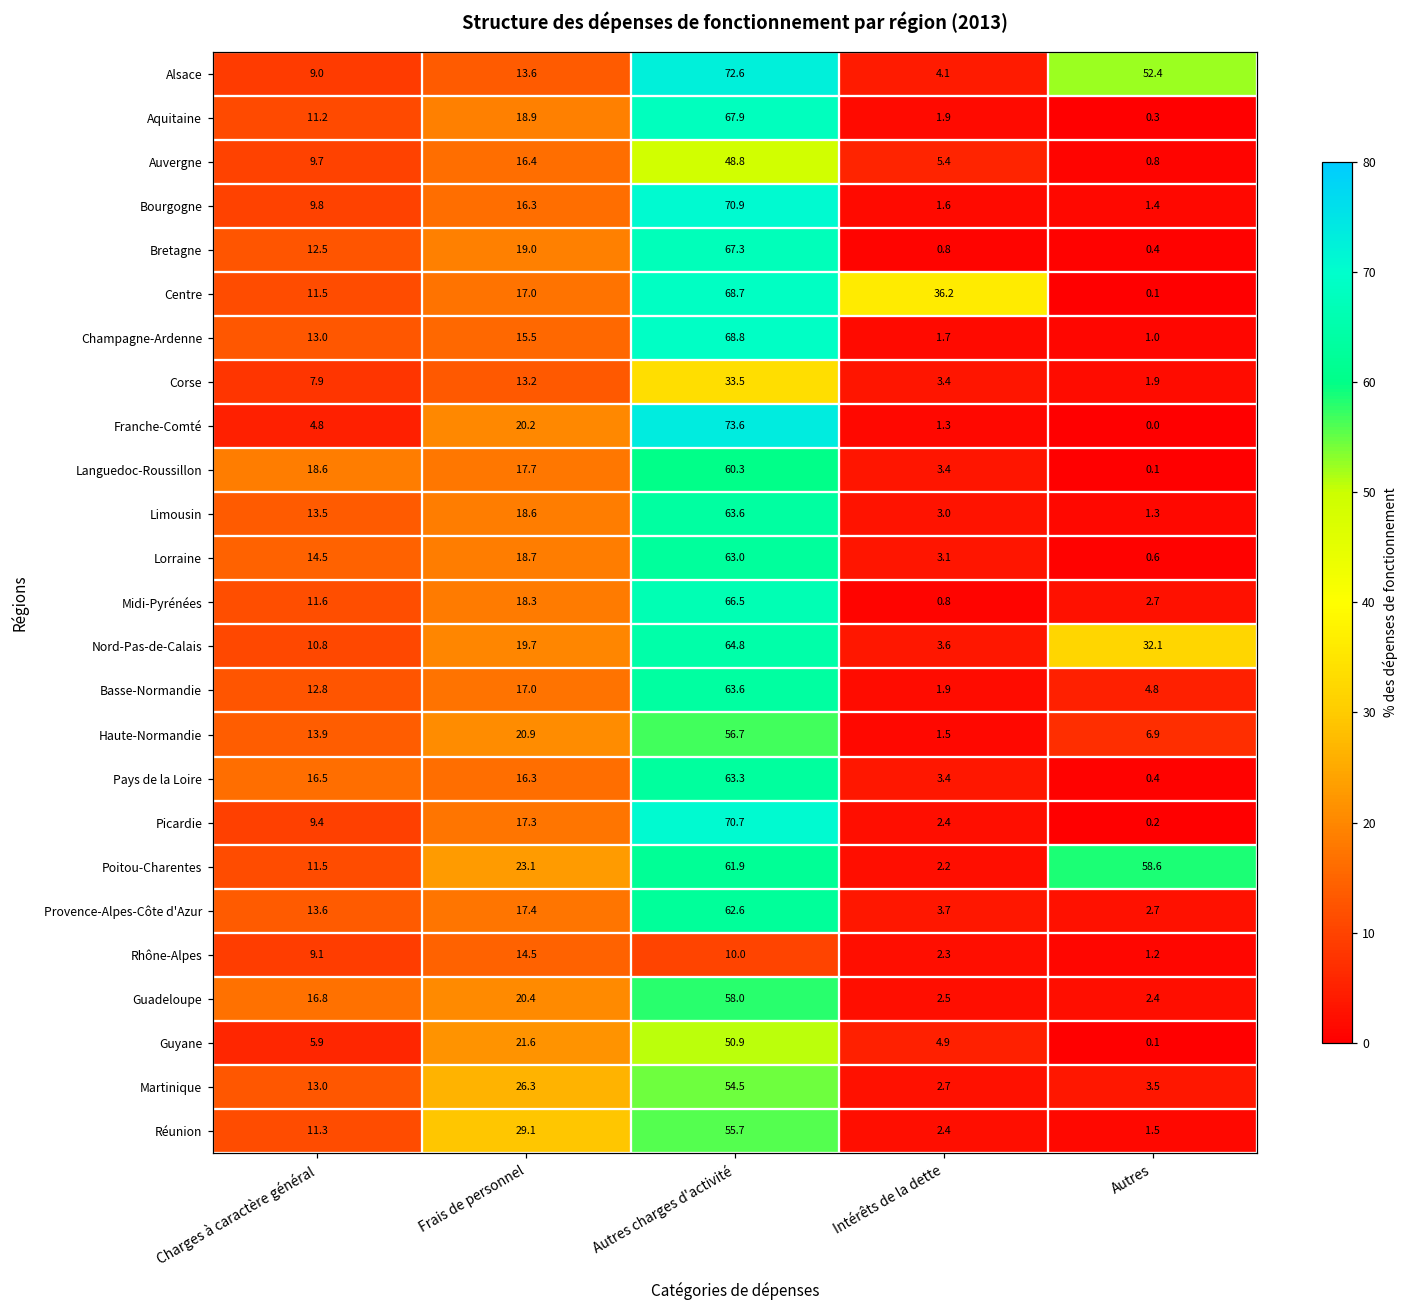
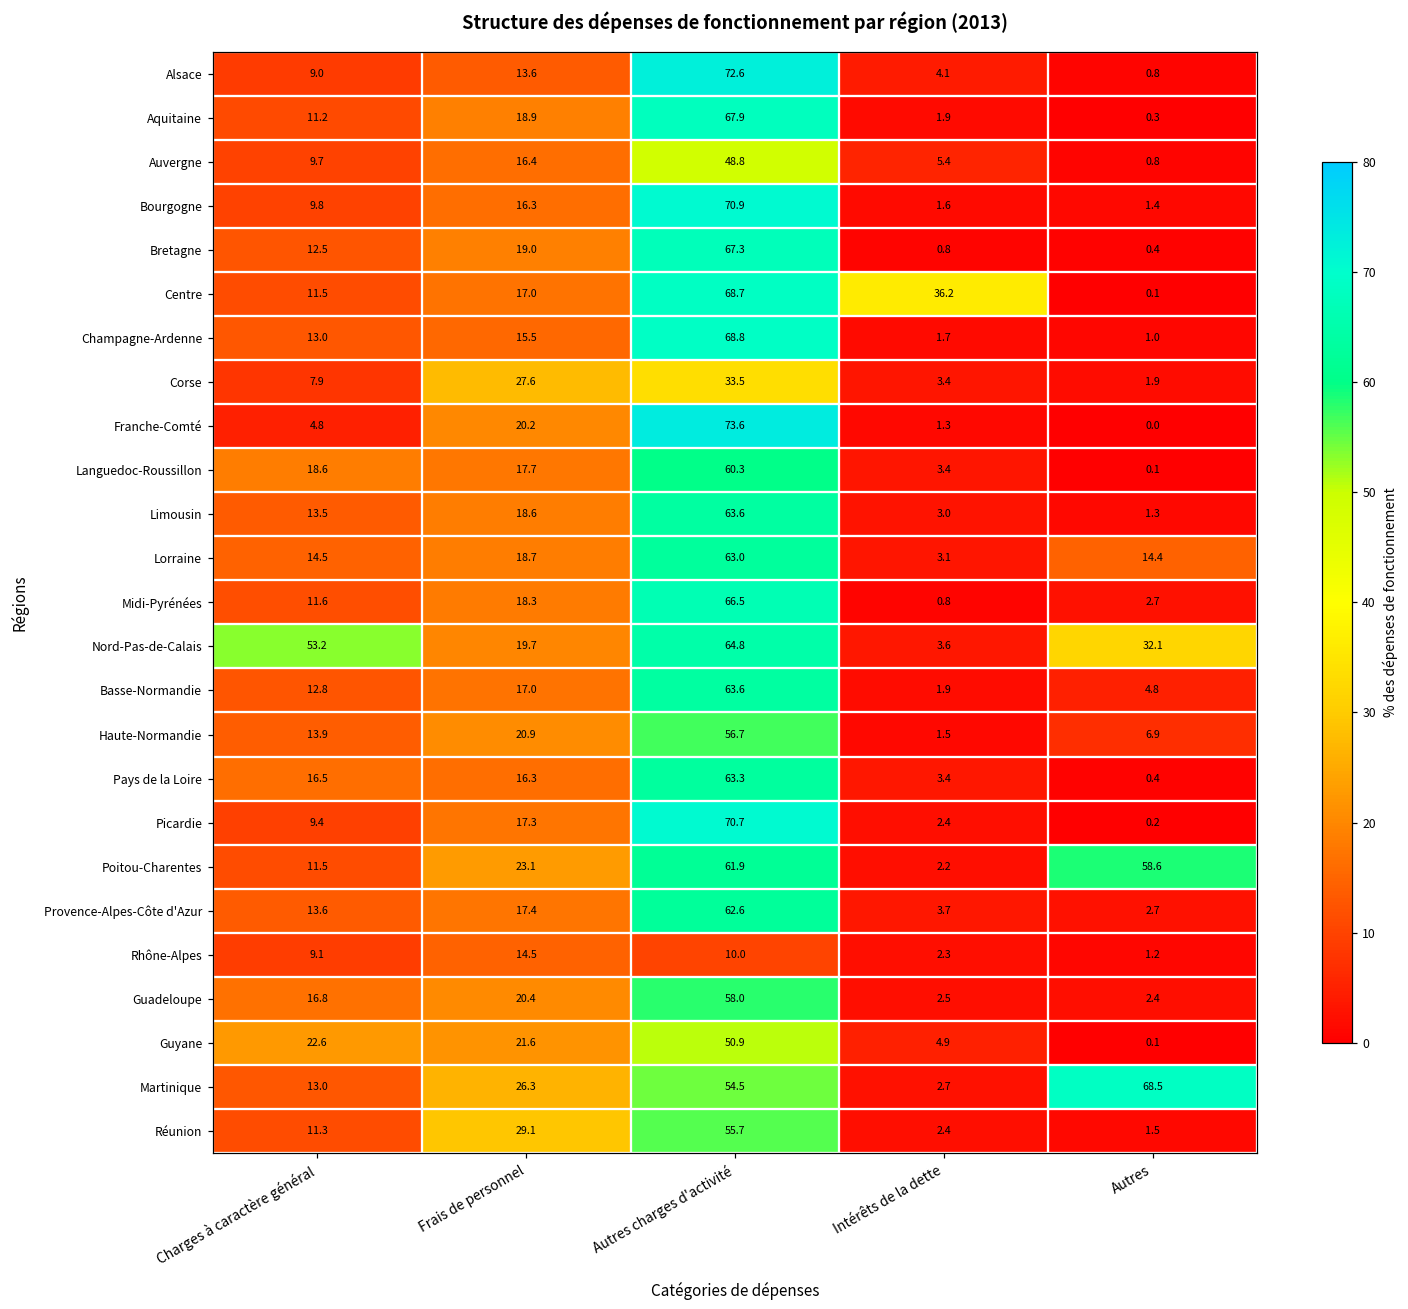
Alsace, Autres: 52.4 -> 0.8
Corse, Frais de personnel: 13.2 -> 27.6
Lorraine, Autres: 0.6 -> 14.4
Nord-Pas-de-Calais, Charges à caractère général: 10.8 -> 53.2
Guyane, Charges à caractère général: 5.9 -> 22.6
Martinique, Autres: 3.5 -> 68.5
